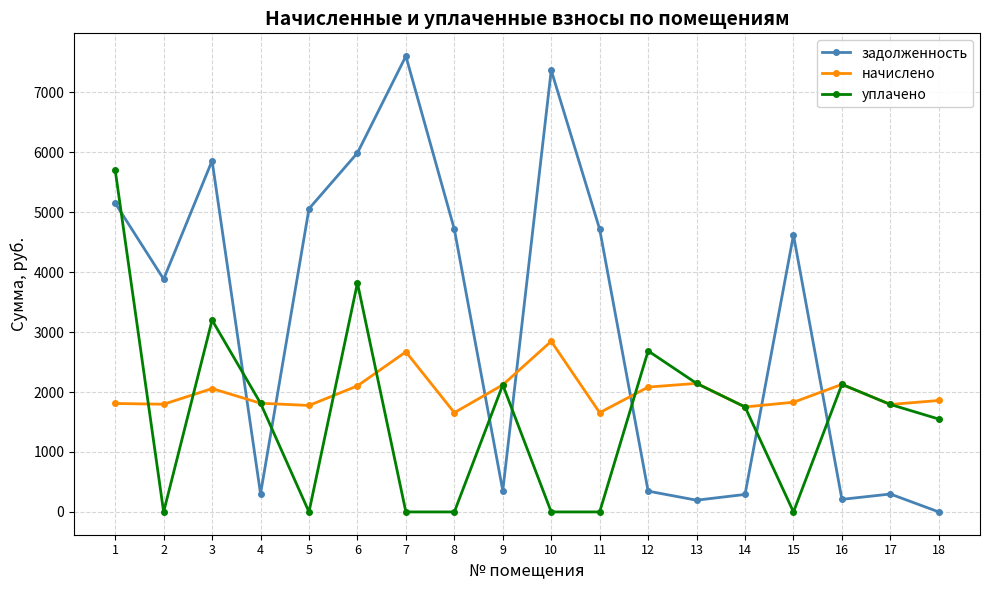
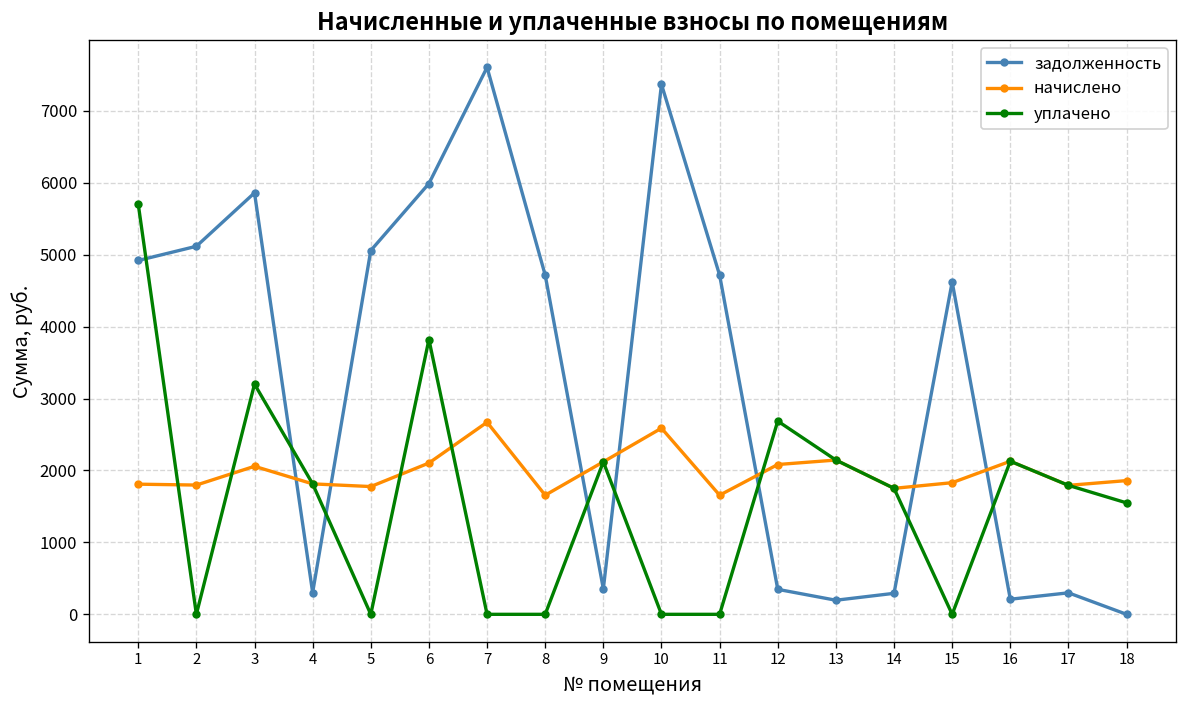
задолженность, 1: 5200 -> 4900
задолженность, 2: 3900 -> 5100
начислено, 10: 2800 -> 2600
